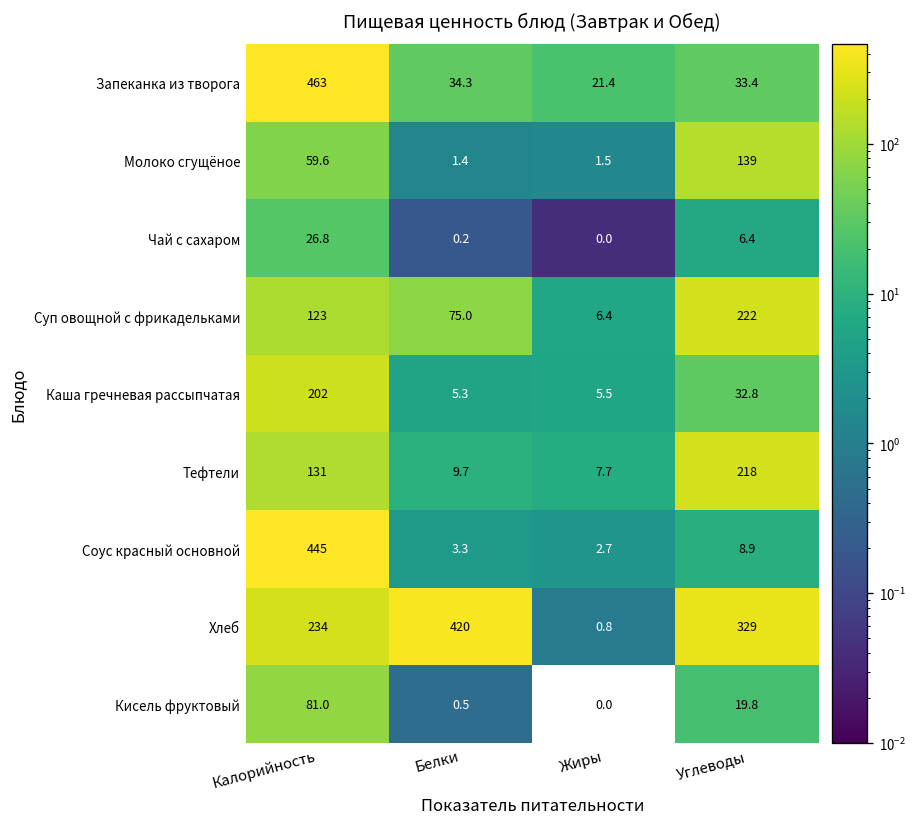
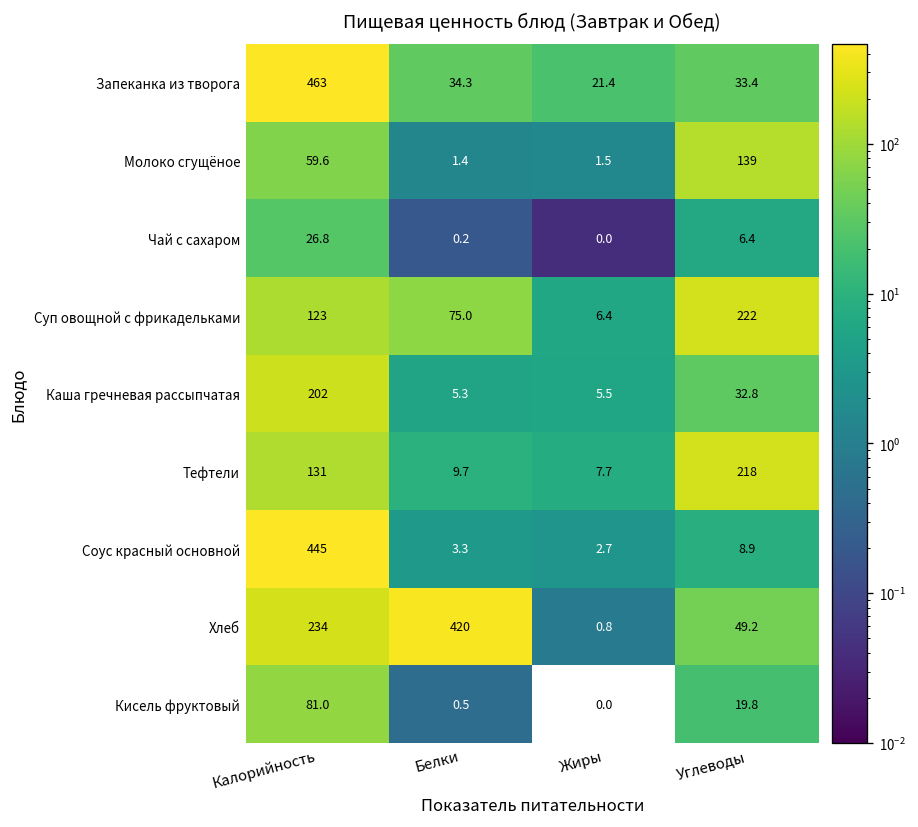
Хлеб, Углеводы: 329 -> 49.2
